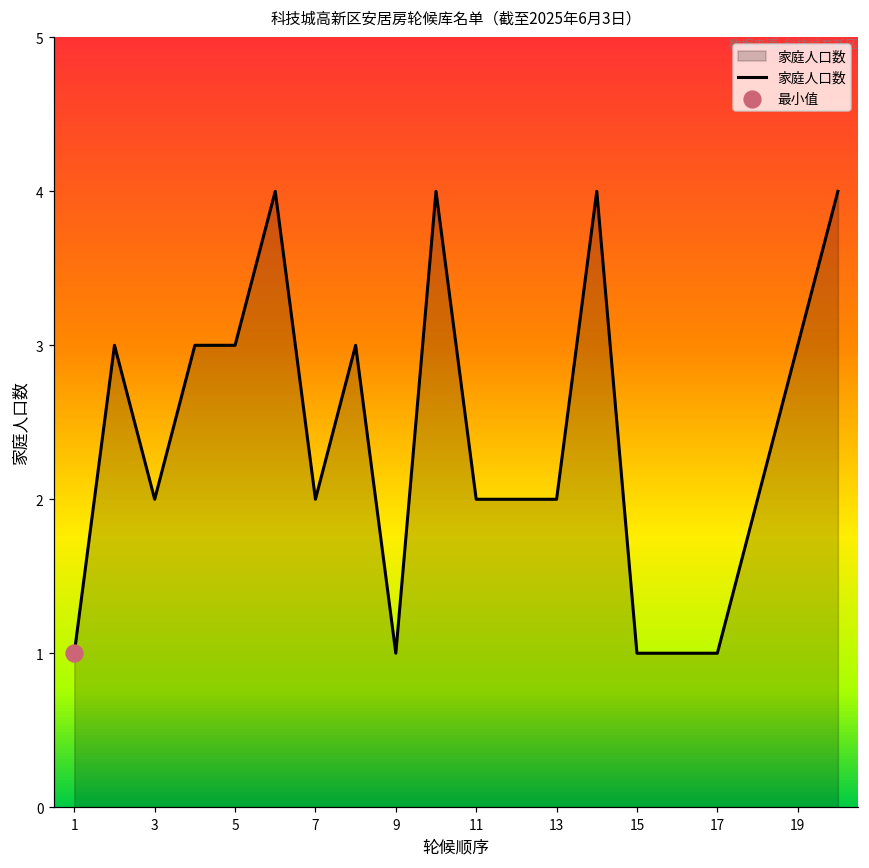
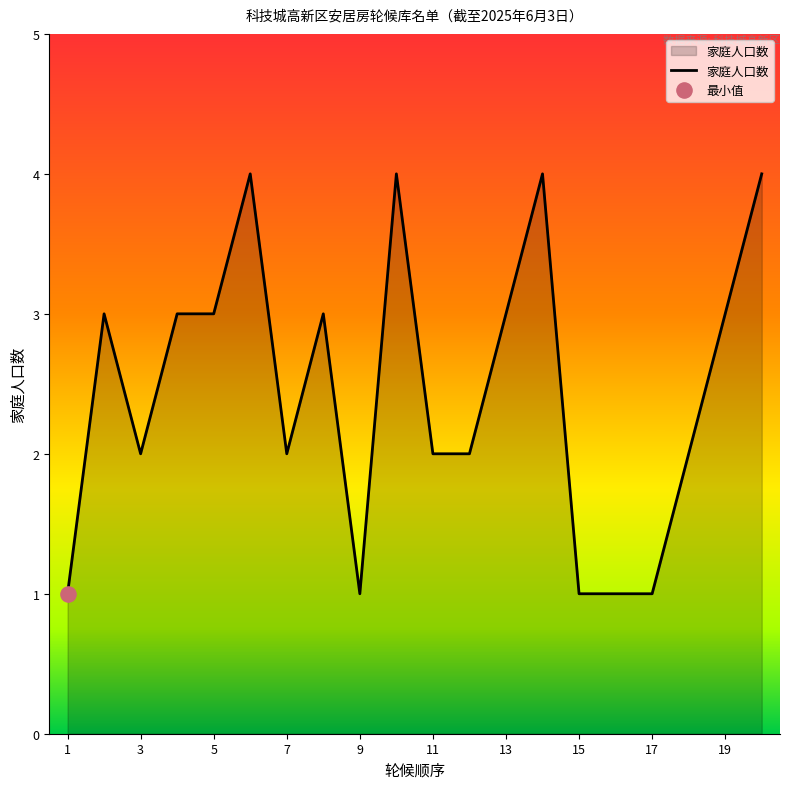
家庭人口数, 13: 2 -> 3
